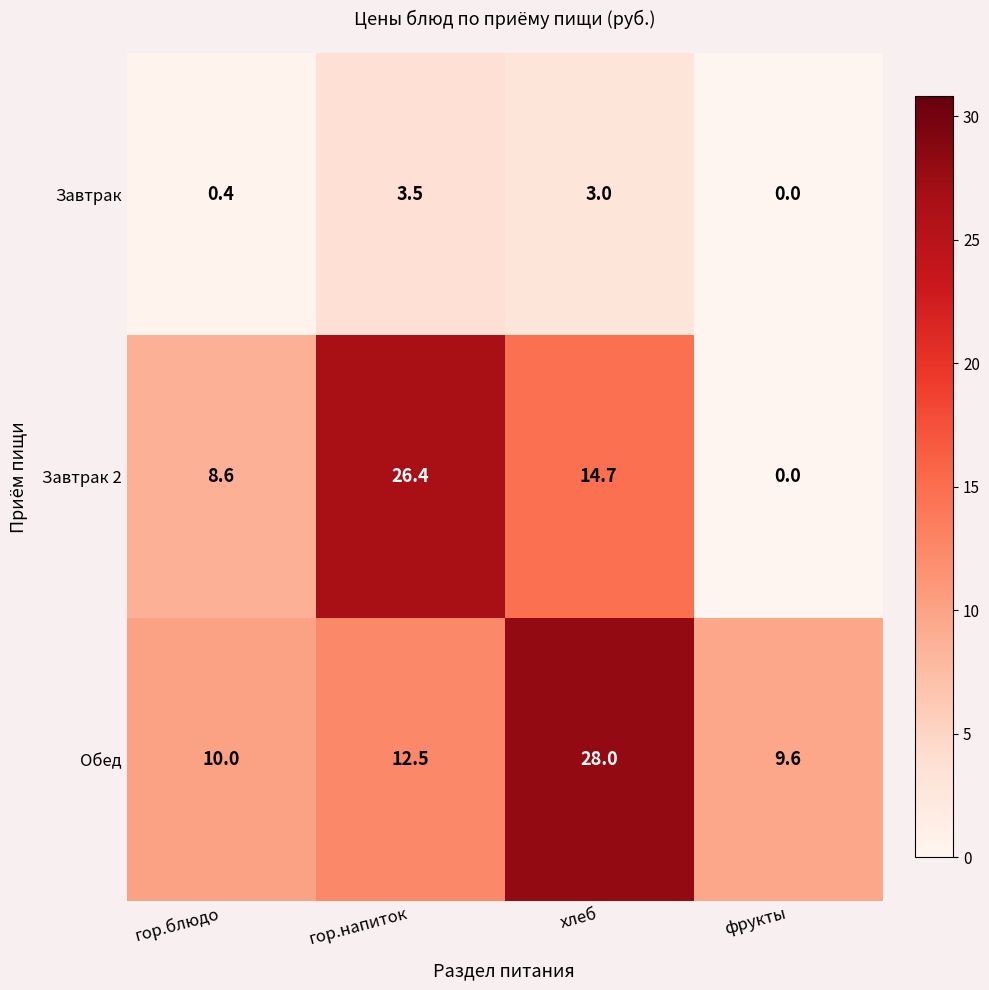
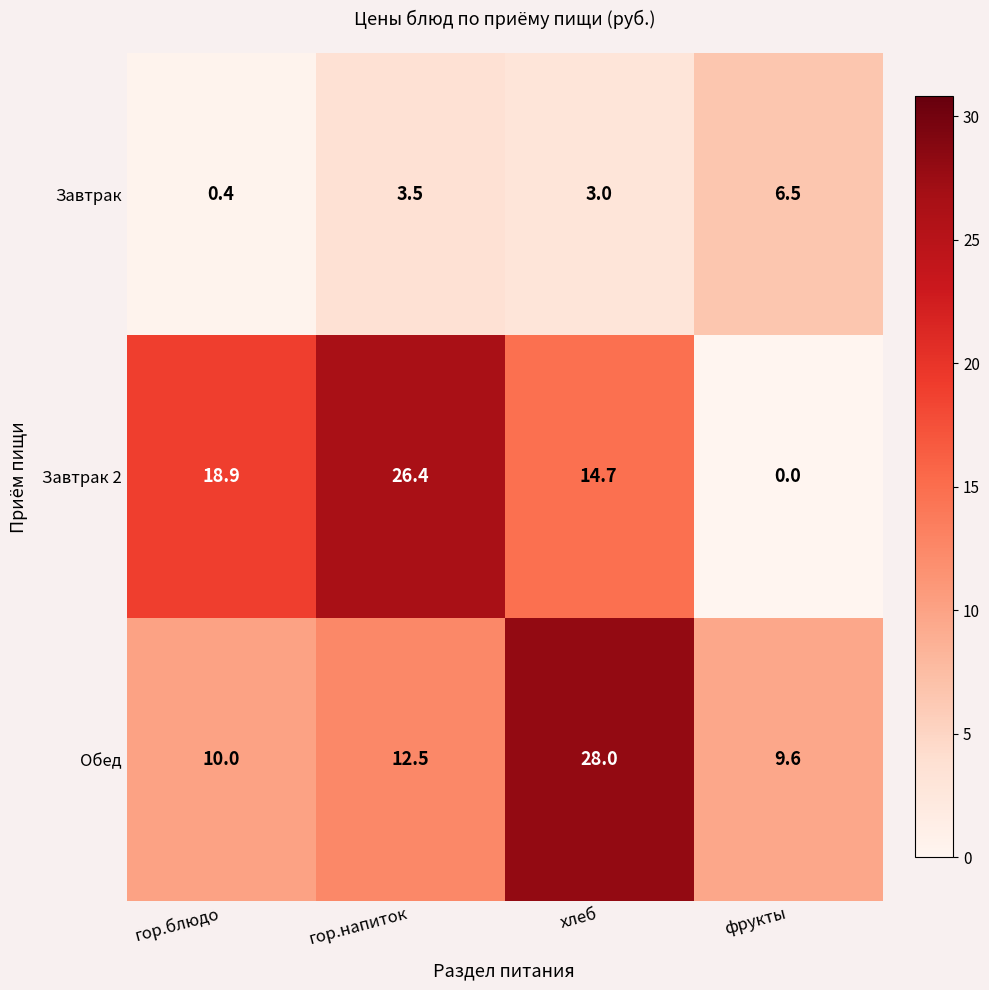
Завтрак, фрукты: 0.0 -> 6.5
Завтрак 2, гор.блюдо: 8.6 -> 18.9
